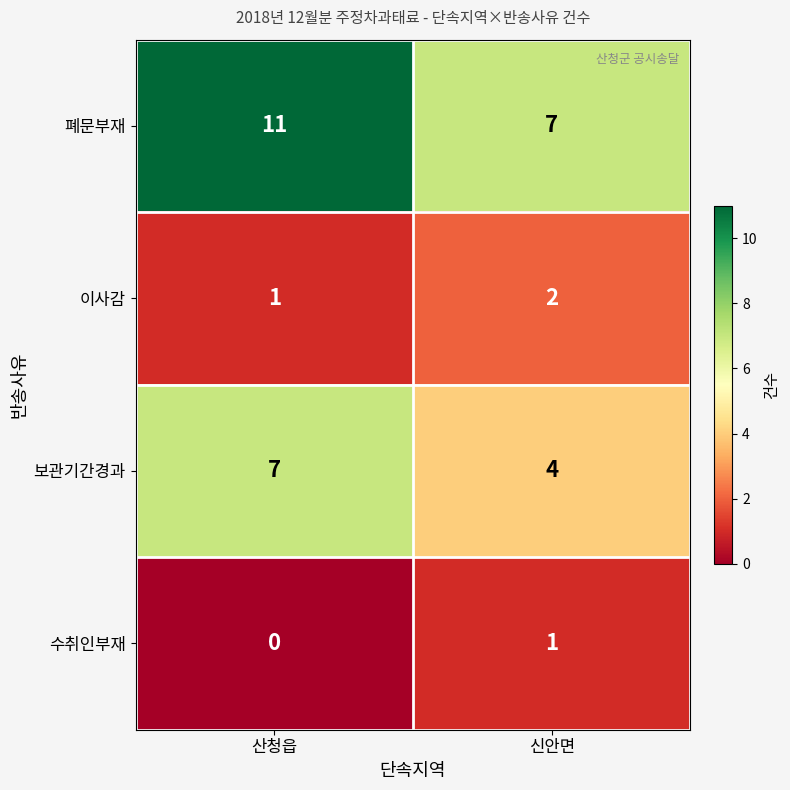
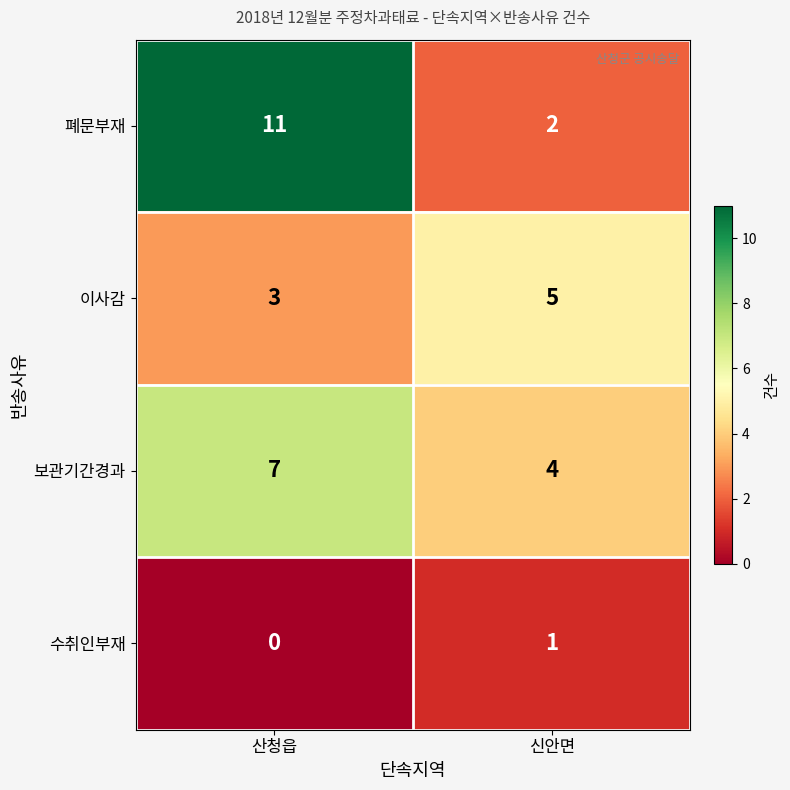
폐문부재, 신안면: 7 -> 2
이사감, 산청읍: 1 -> 3
이사감, 신안면: 2 -> 5
